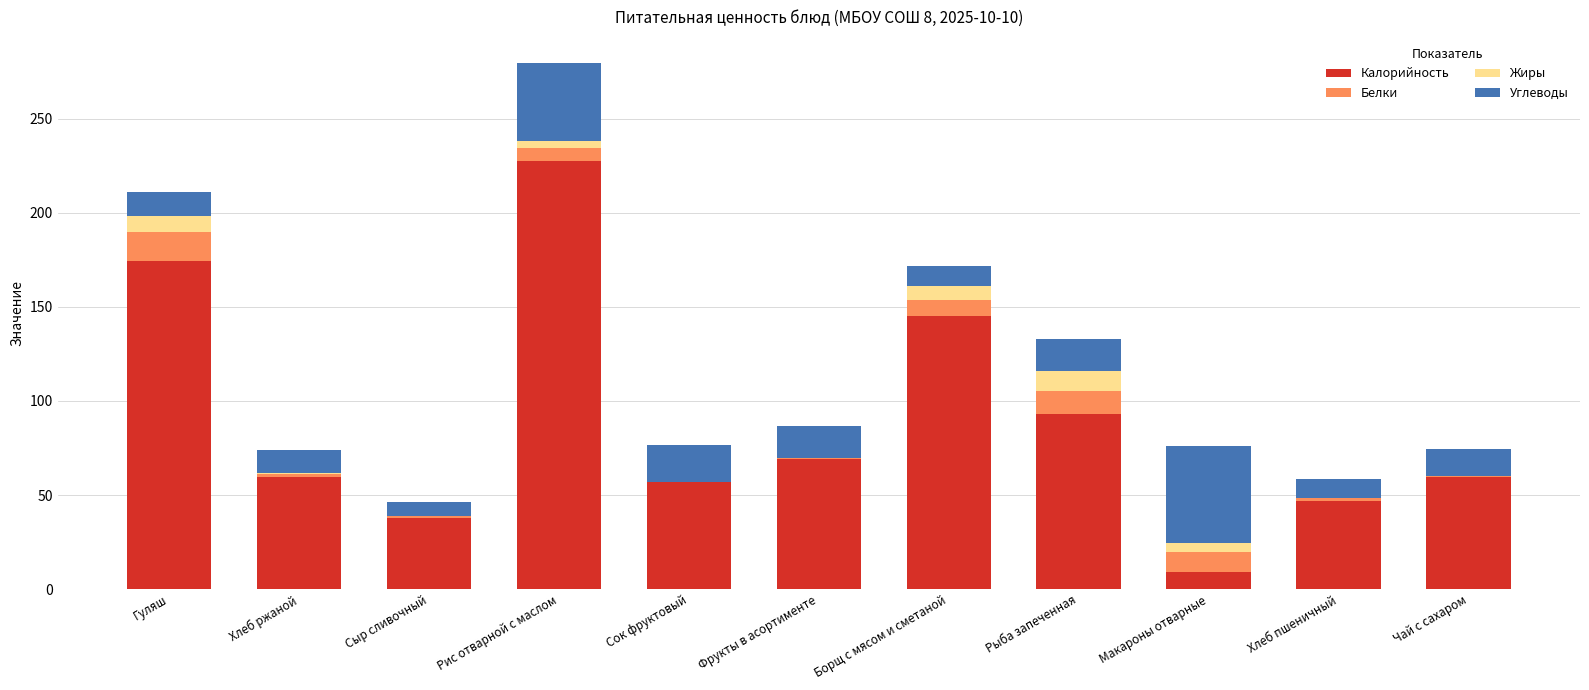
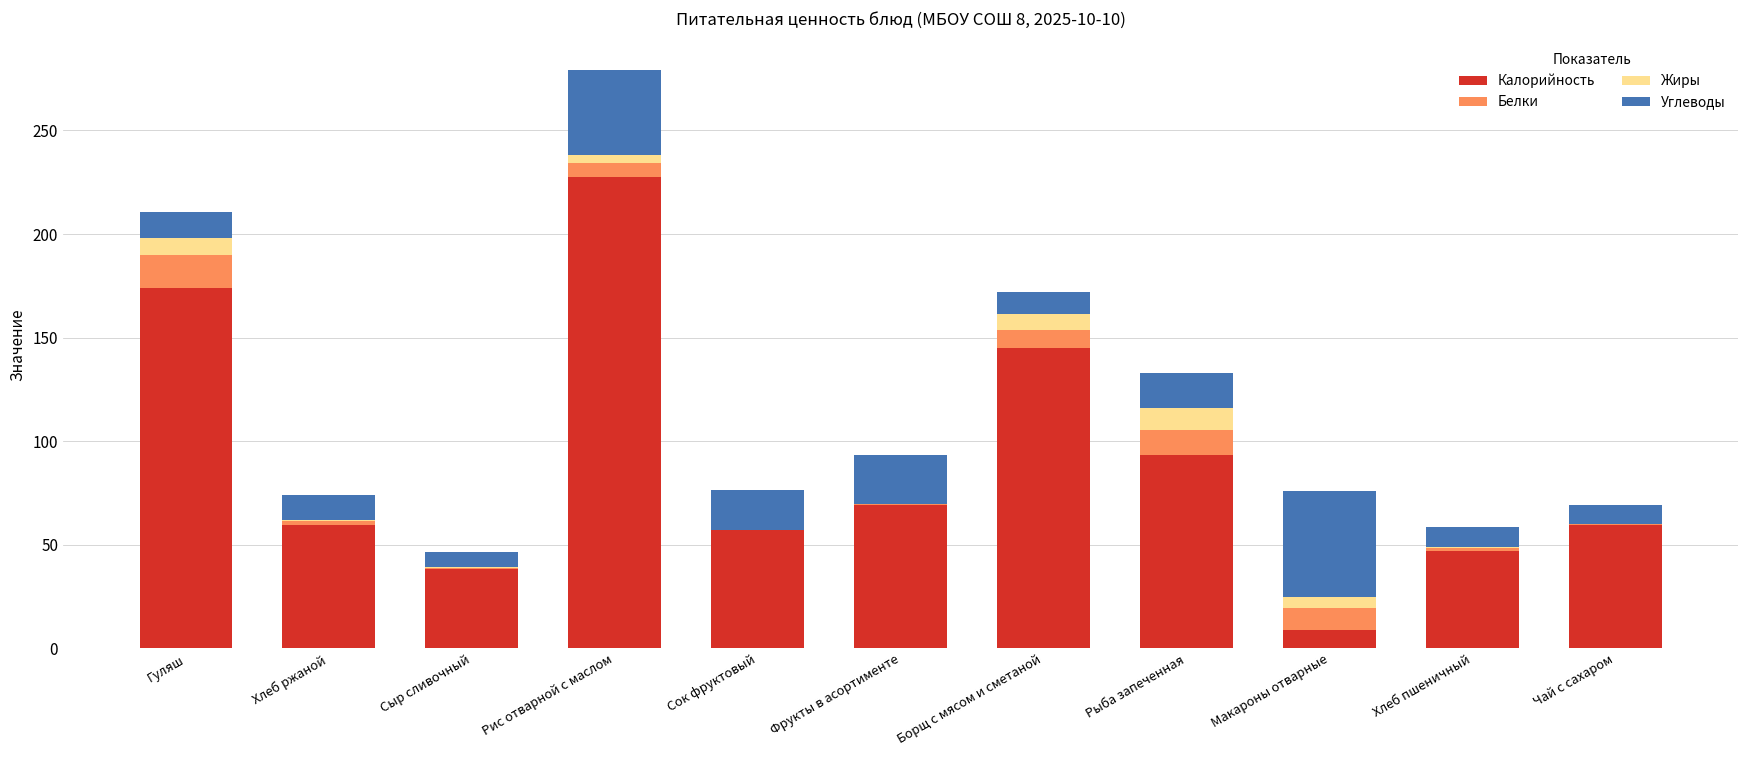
Углеводы, Фрукты в асортименте: 17 -> 24
Углеводы, Чай с сахаром: 15 -> 9
